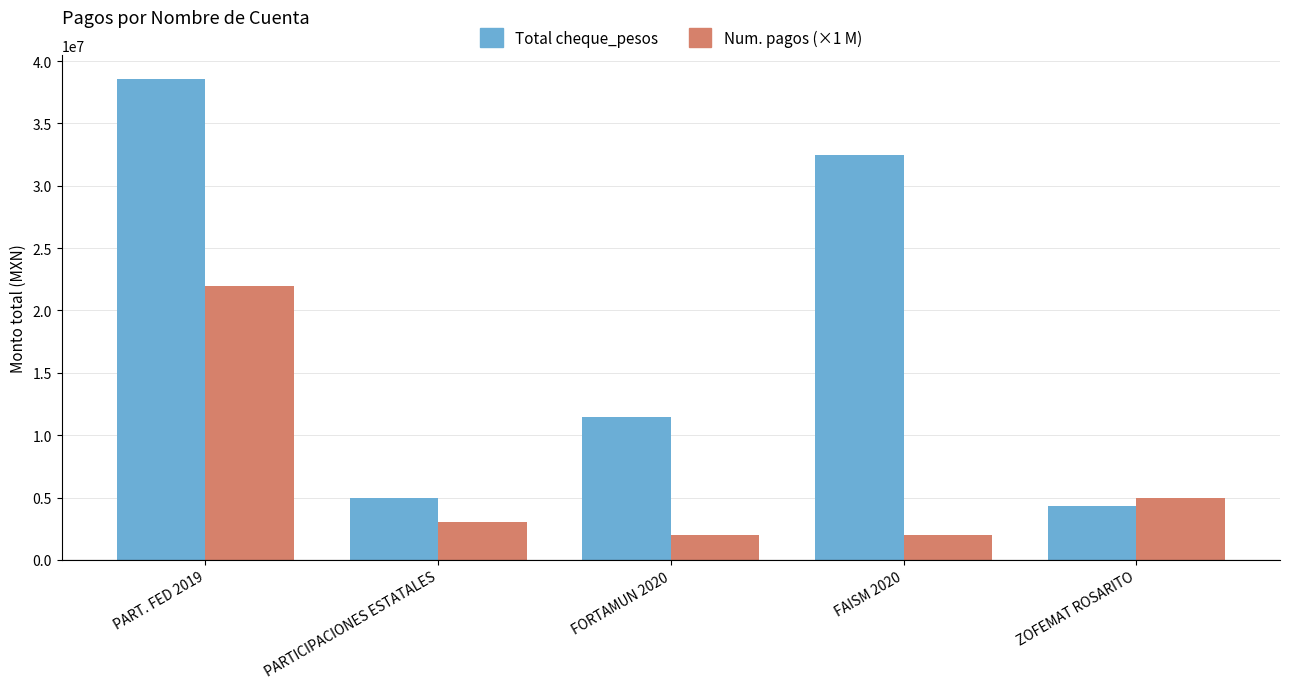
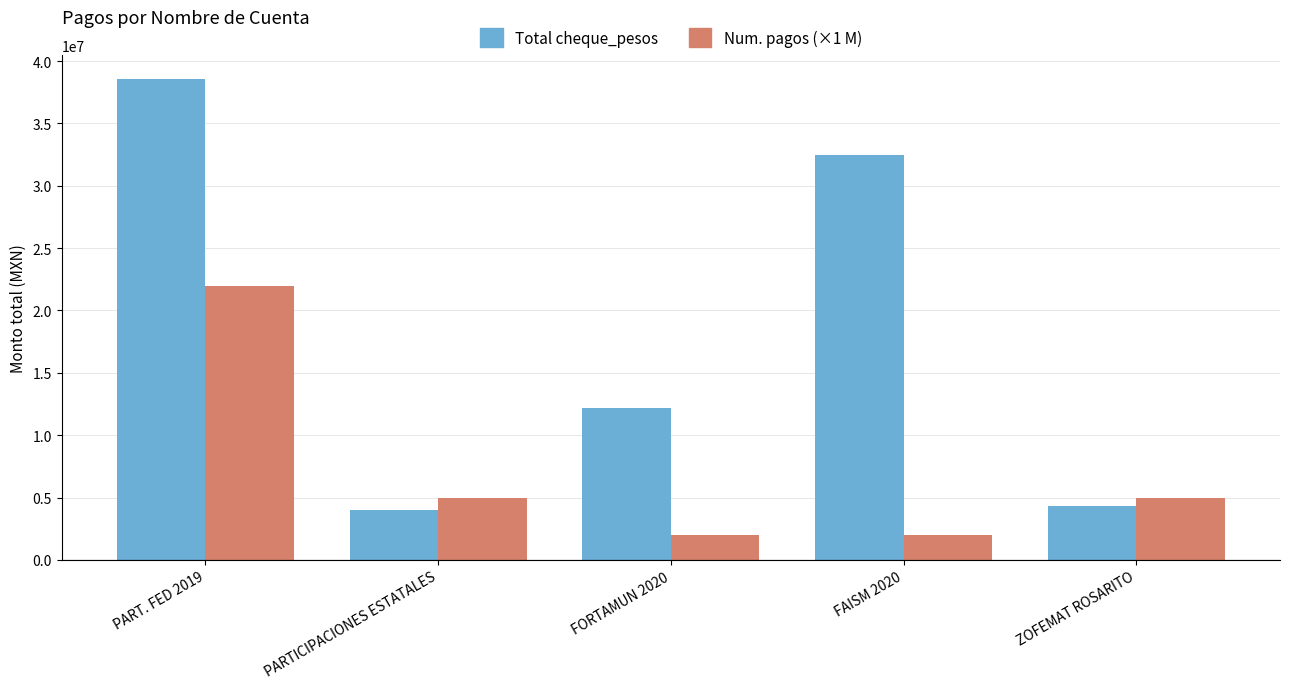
Total cheque_pesos, PARTICIPACIONES ESTATALES: 4900000 -> 4000000
Num. pagos (×1 M), PARTICIPACIONES ESTATALES: 3000000 -> 5000000
Total cheque_pesos, FORTAMUN 2020: 11400000 -> 12200000
